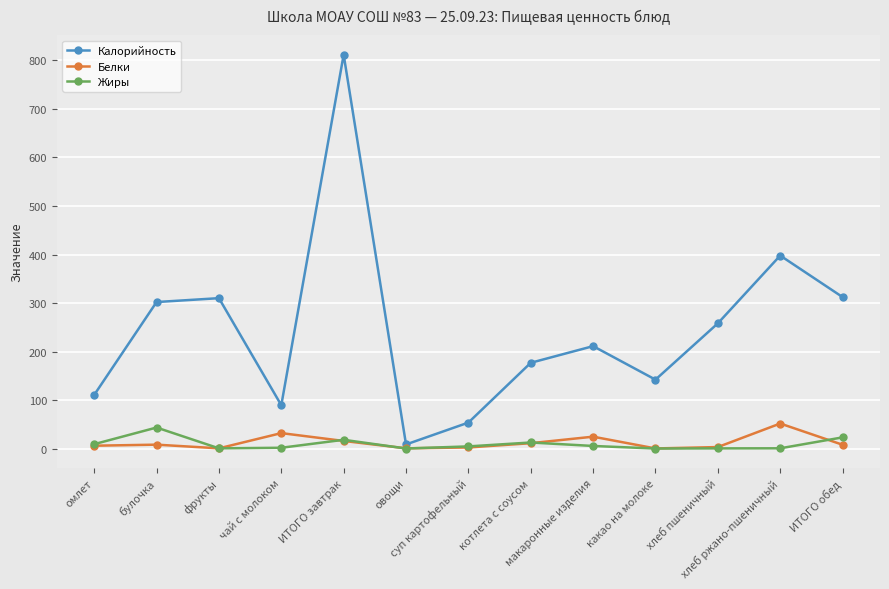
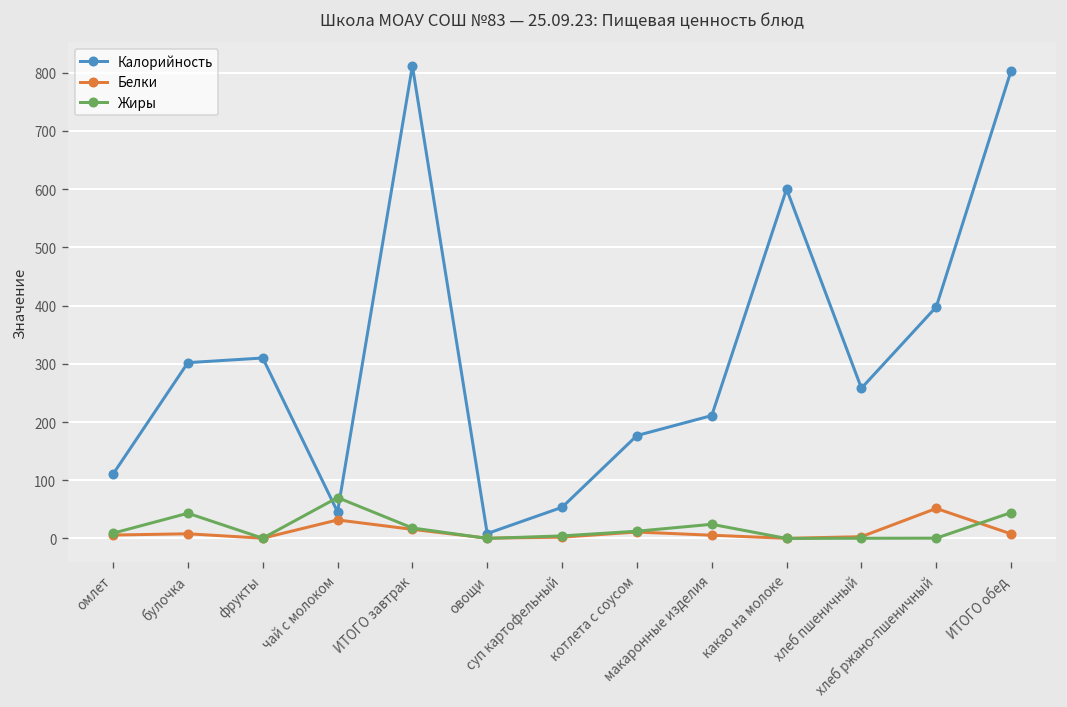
Калорийность, чай с молоком: 90 -> 50
Жиры, чай с молоком: 0 -> 70
Белки, макаронные изделия: 20 -> 10
Жиры, макаронные изделия: 10 -> 20
Калорийность, какао на молоке: 140 -> 600
Калорийность, ИТОГО обед: 310 -> 800
Жиры, ИТОГО обед: 20 -> 40
